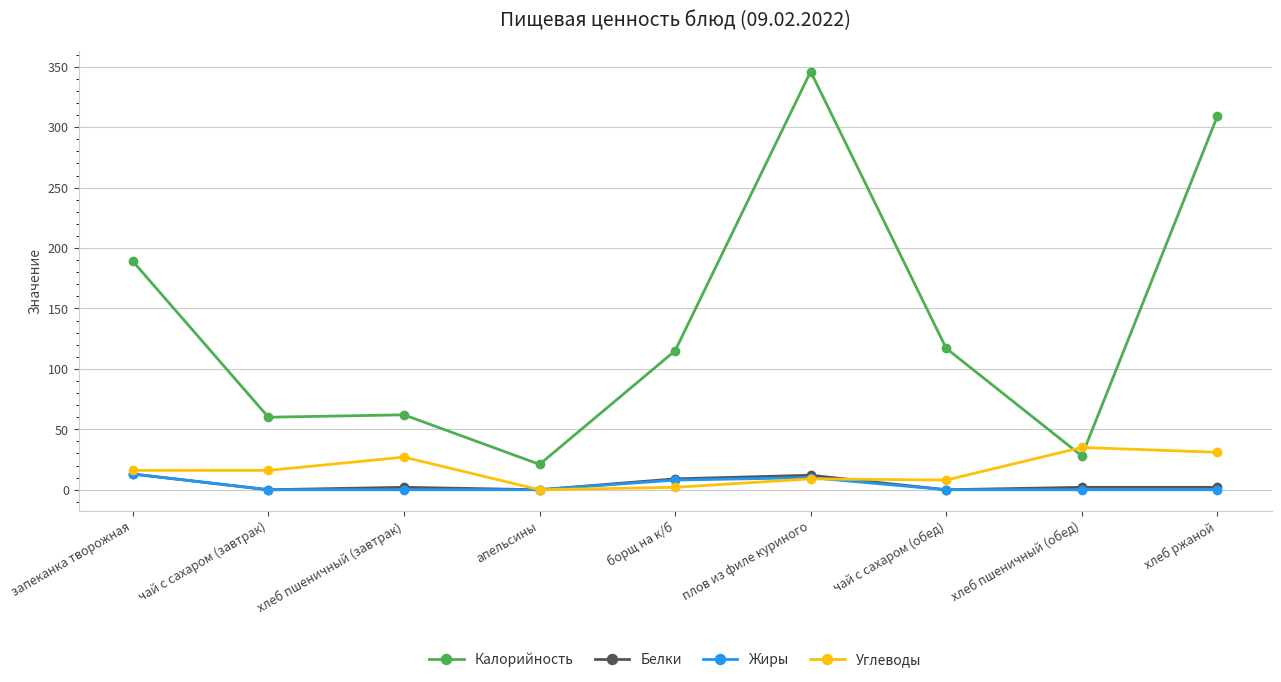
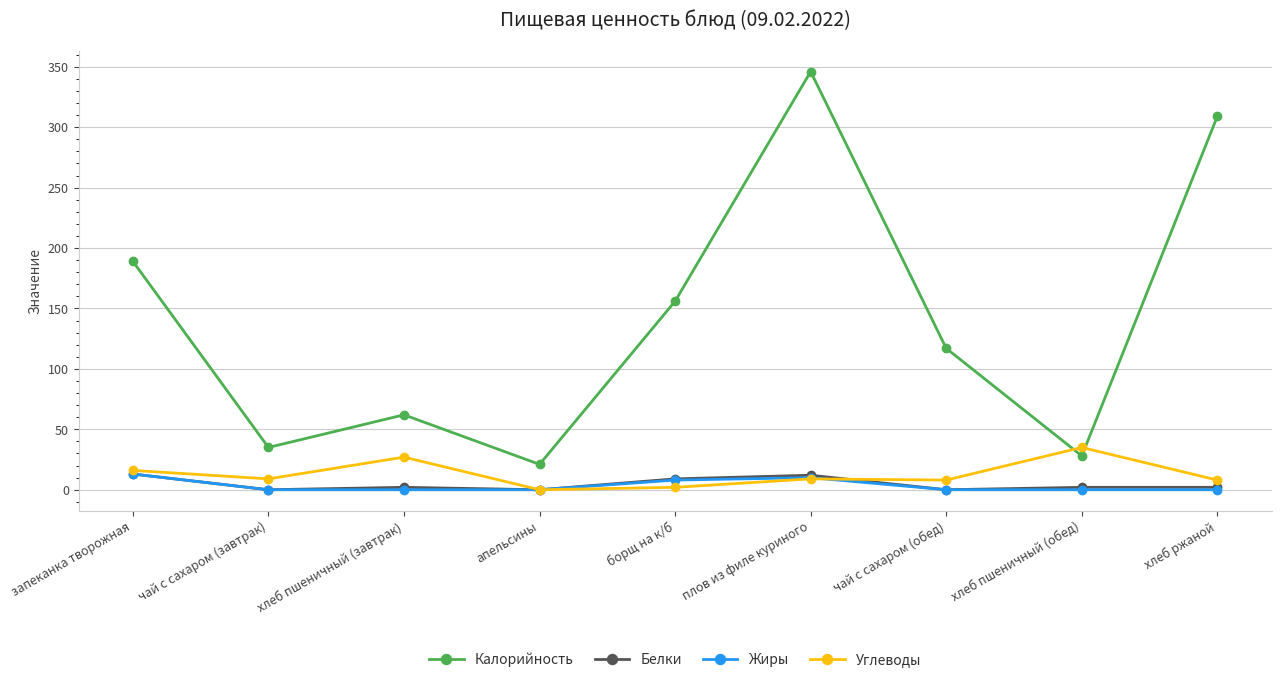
Калорийность, чай с сахаром (завтрак): 60 -> 35
Углеводы, чай с сахаром (завтрак): 16 -> 9
Калорийность, борщ на к/б: 115 -> 156
Углеводы, хлеб ржаной: 31 -> 8
